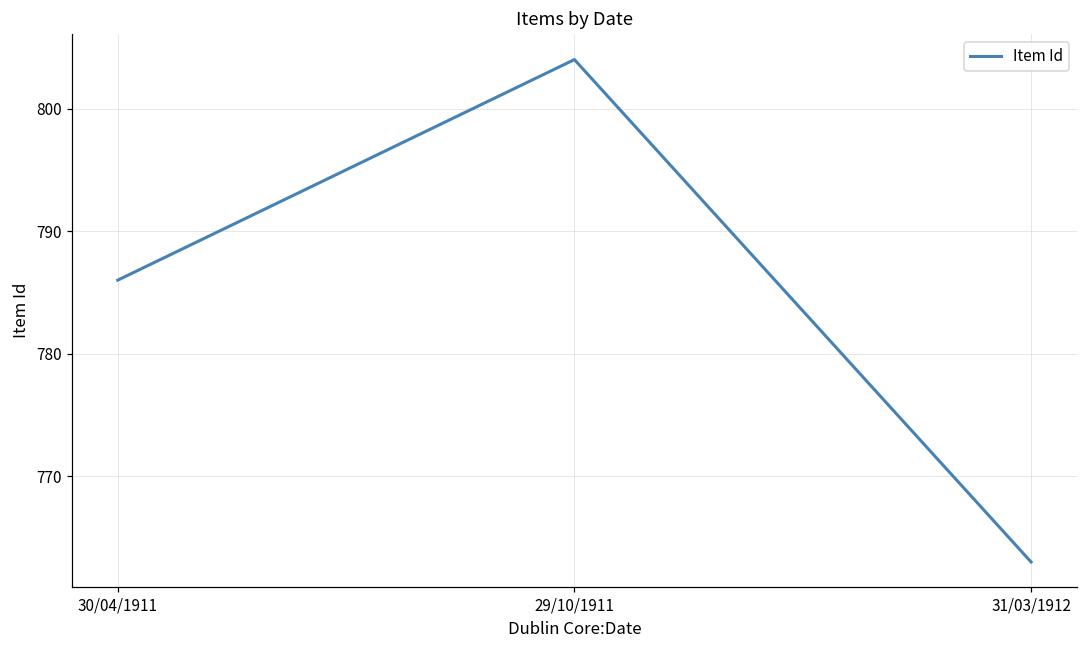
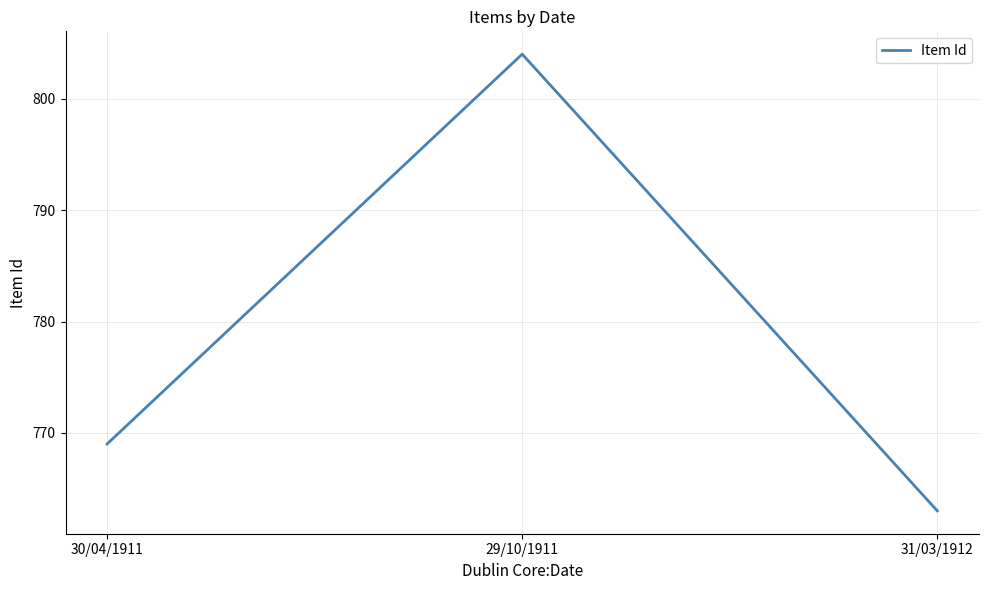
30/04/1911: 786 -> 769
